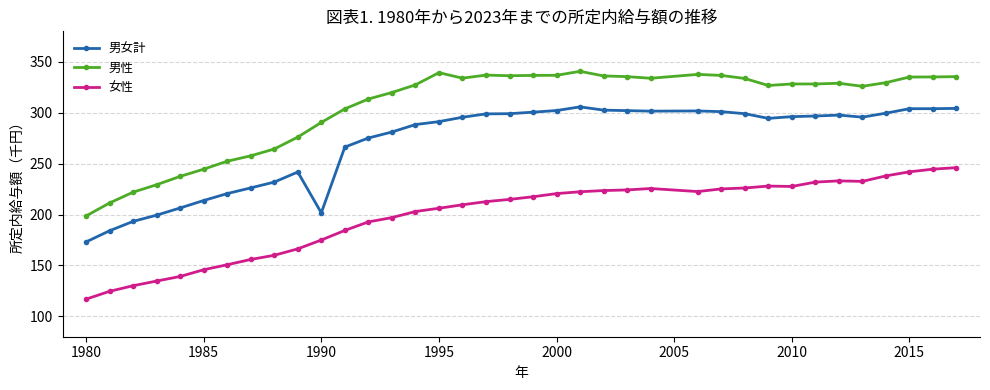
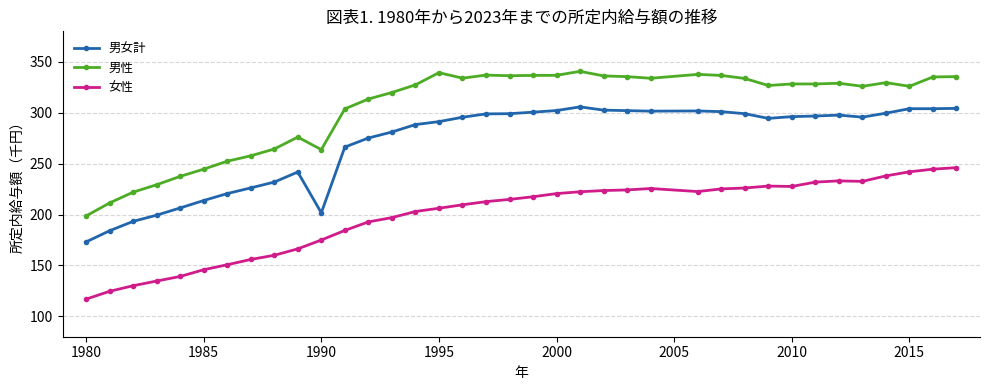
男性, 1990: 291 -> 264
男性, 2015: 335 -> 326
